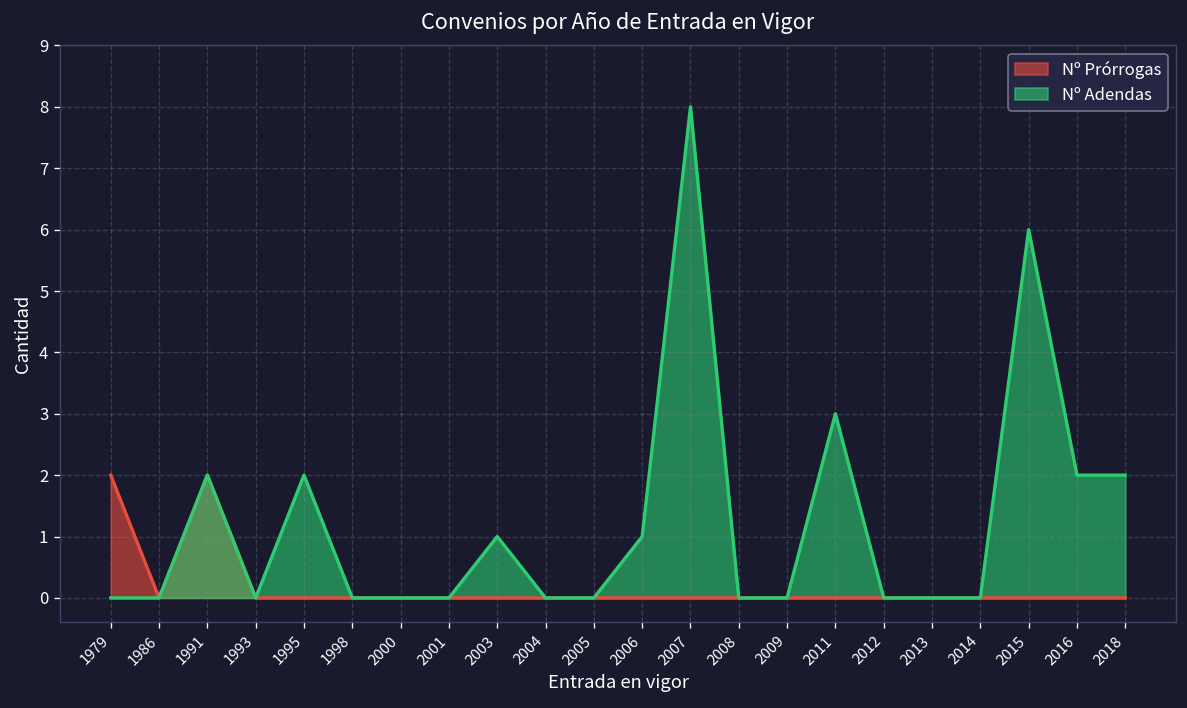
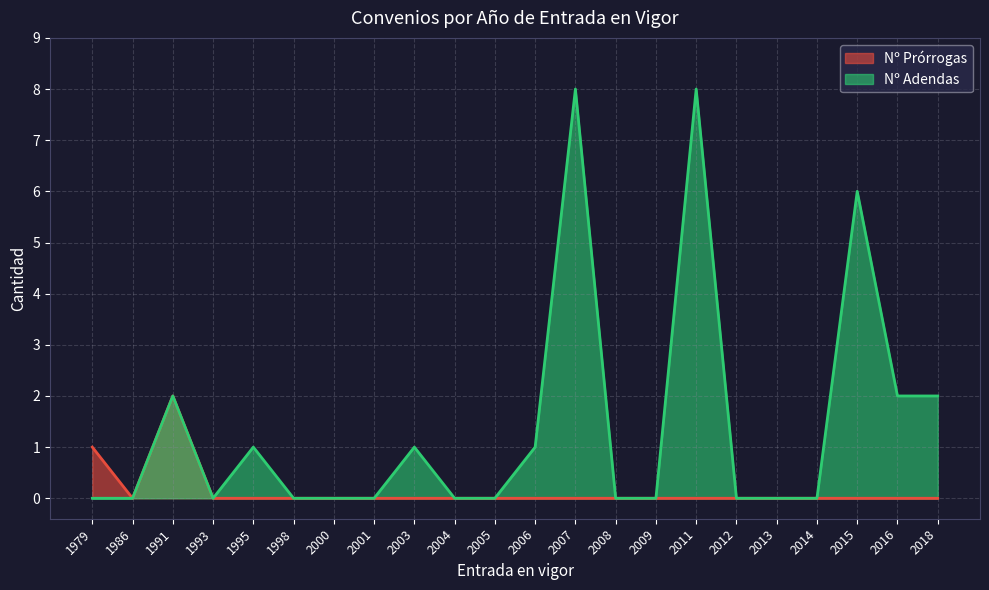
Nº Prórrogas, 1979: 2 -> 1
Nº Adendas, 1995: 2 -> 1
Nº Adendas, 2011: 3 -> 8
